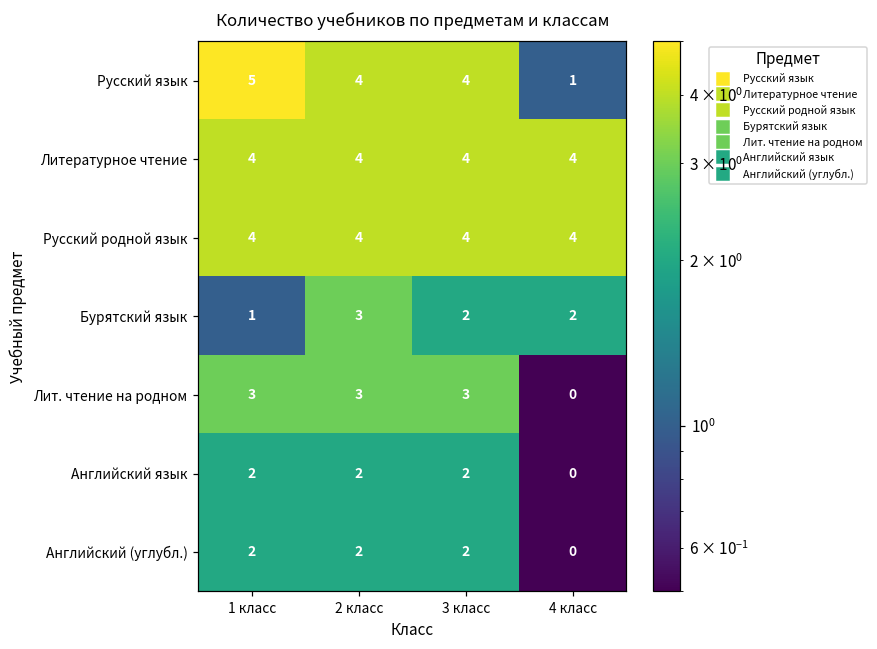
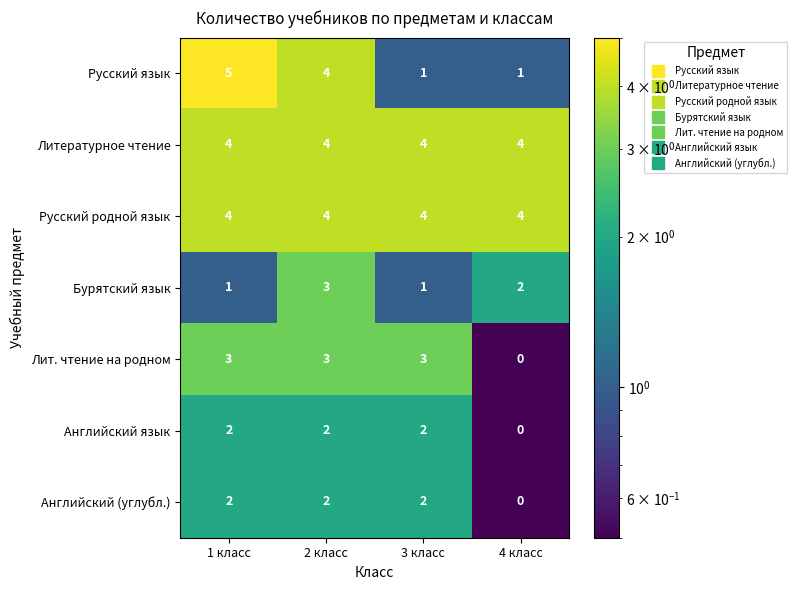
Русский язык, 3 класс: 4 -> 1
Бурятский язык, 3 класс: 2 -> 1
